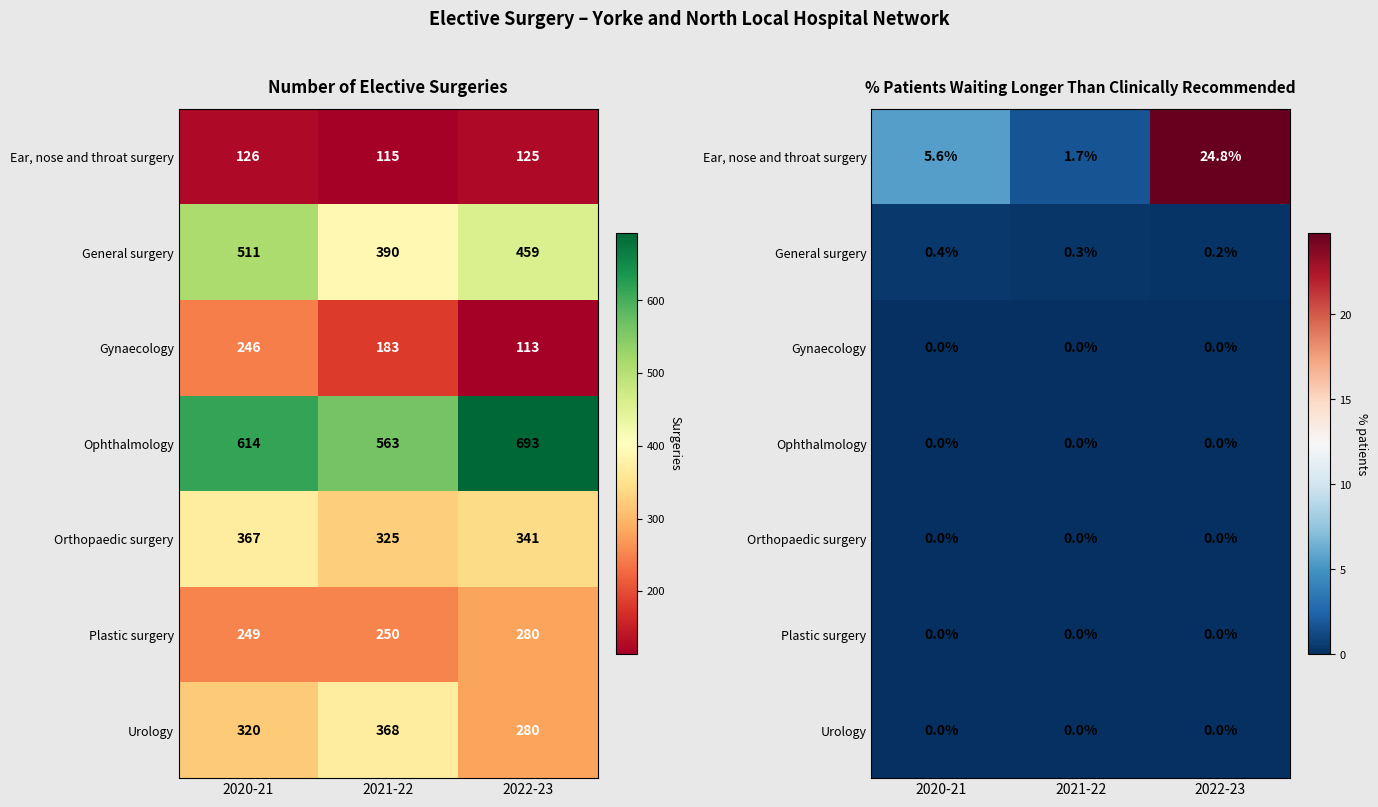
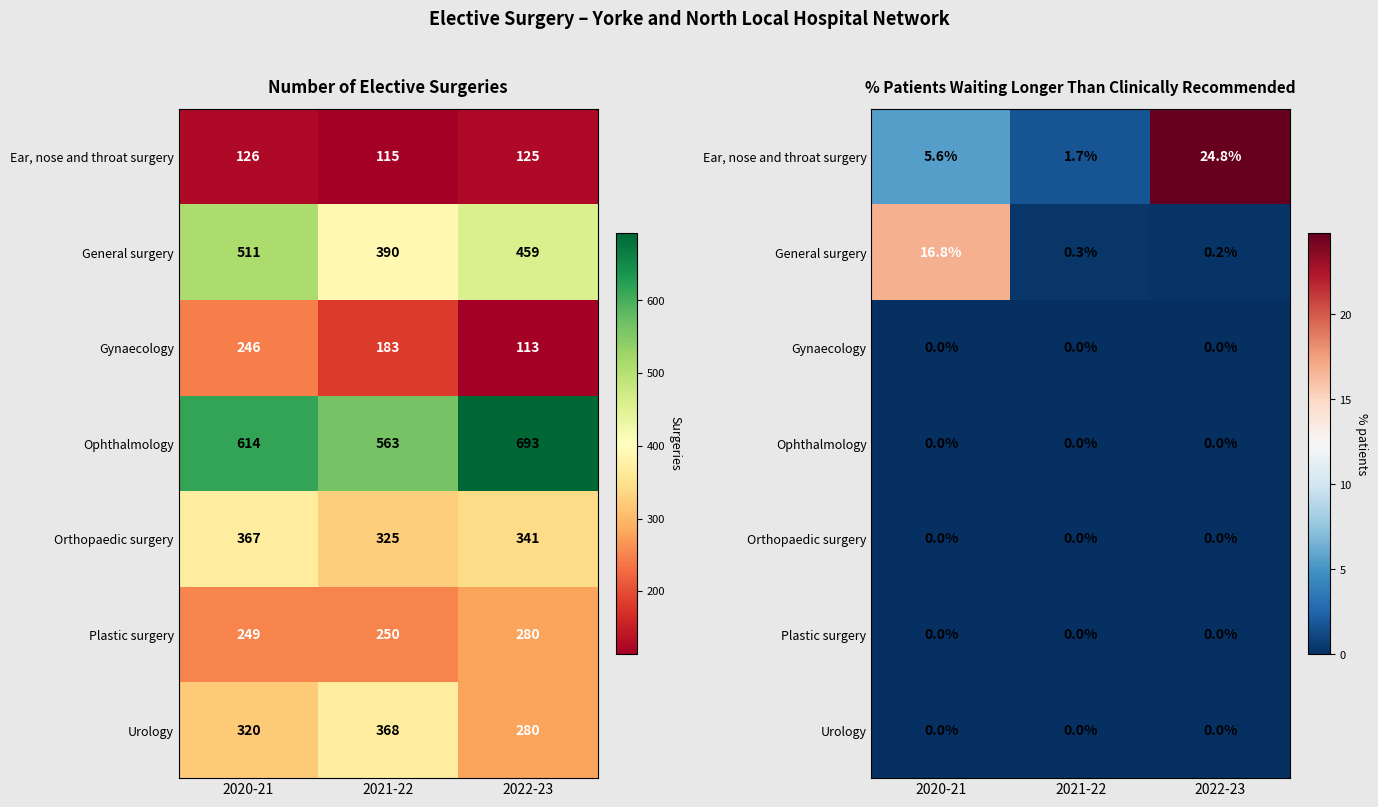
% Patients Waiting Longer Than Clinically Recommended, General surgery, 2020-21: 0.4% -> 16.8%
